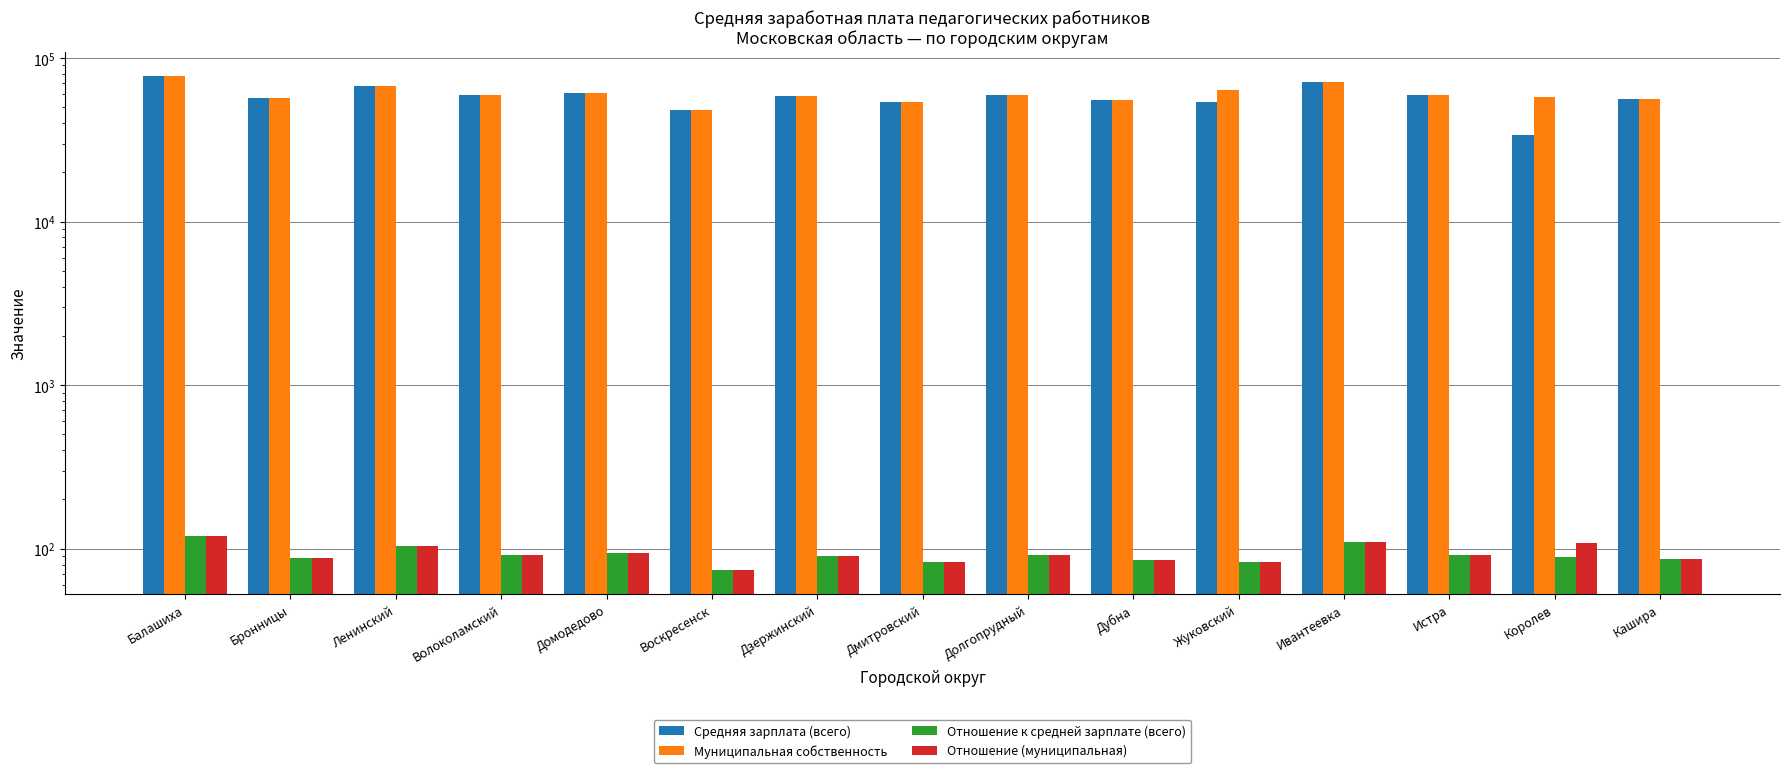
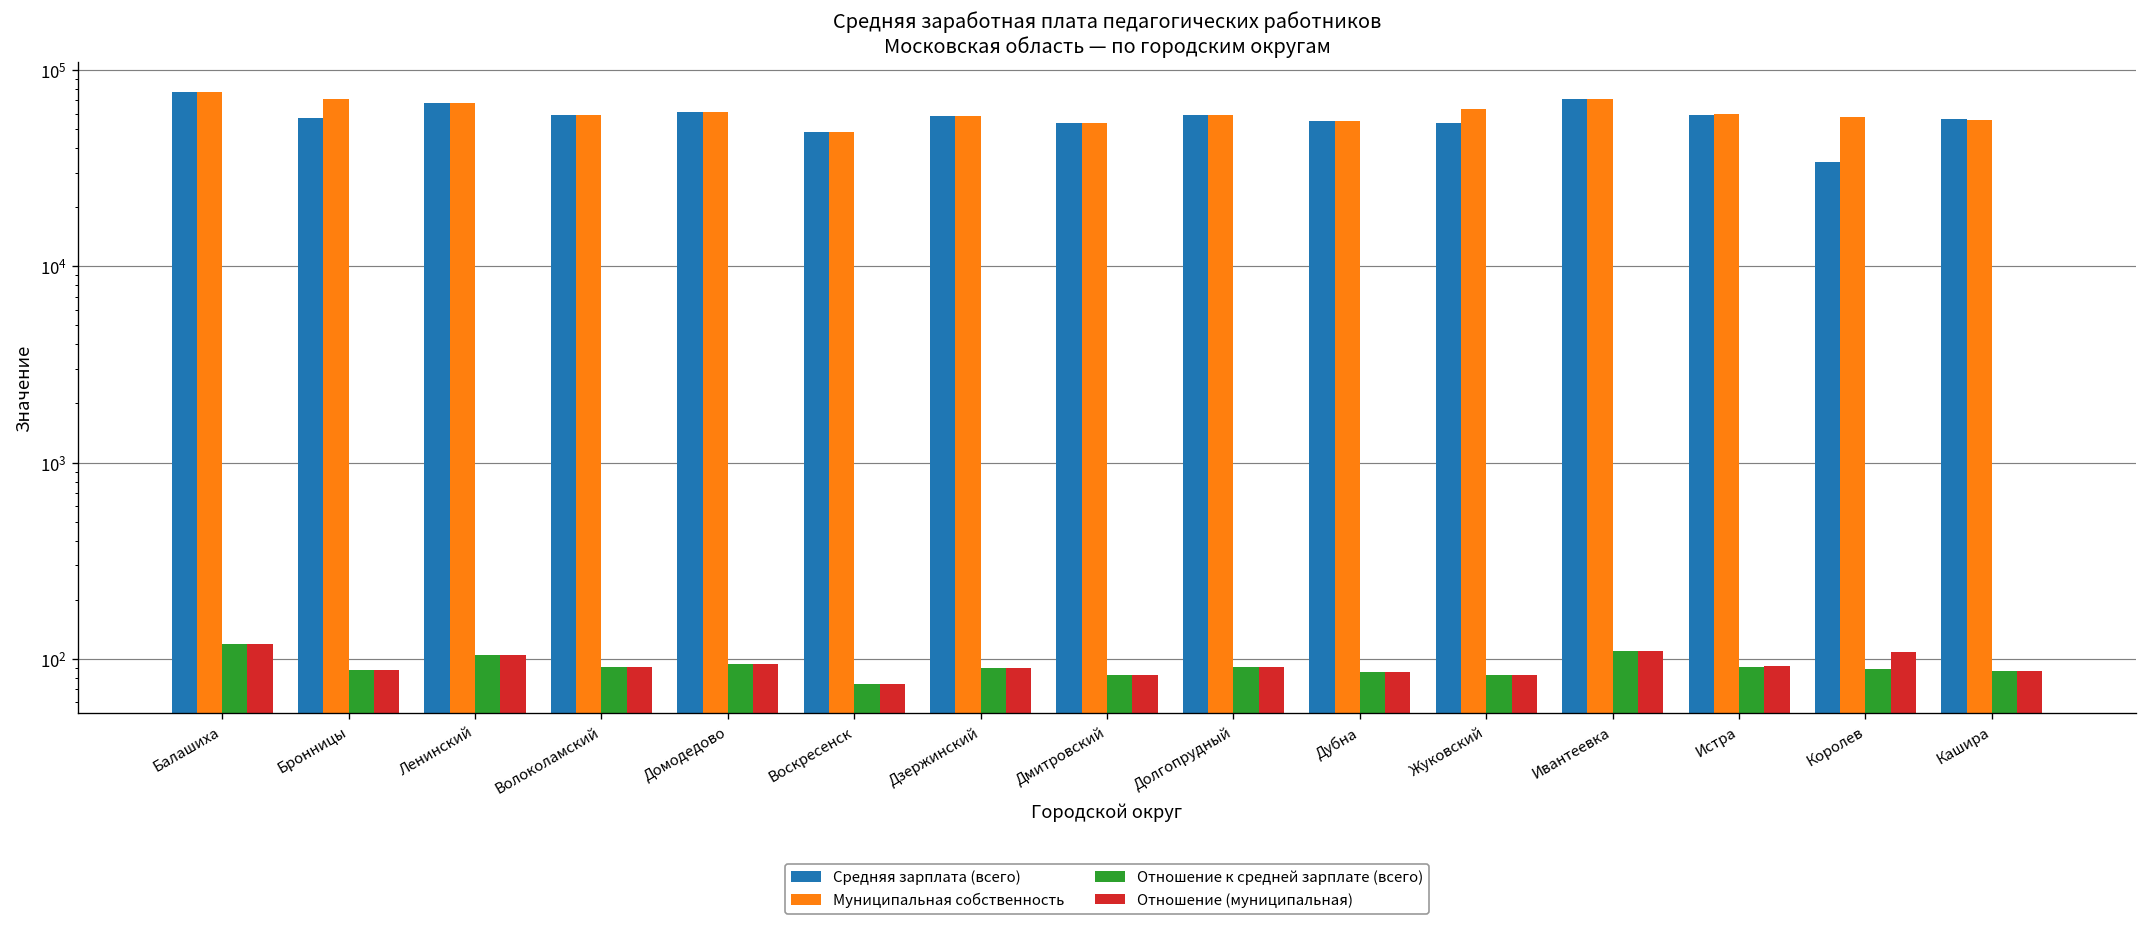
Муниципальная собственность, Бронницы: 57000 -> 71000
